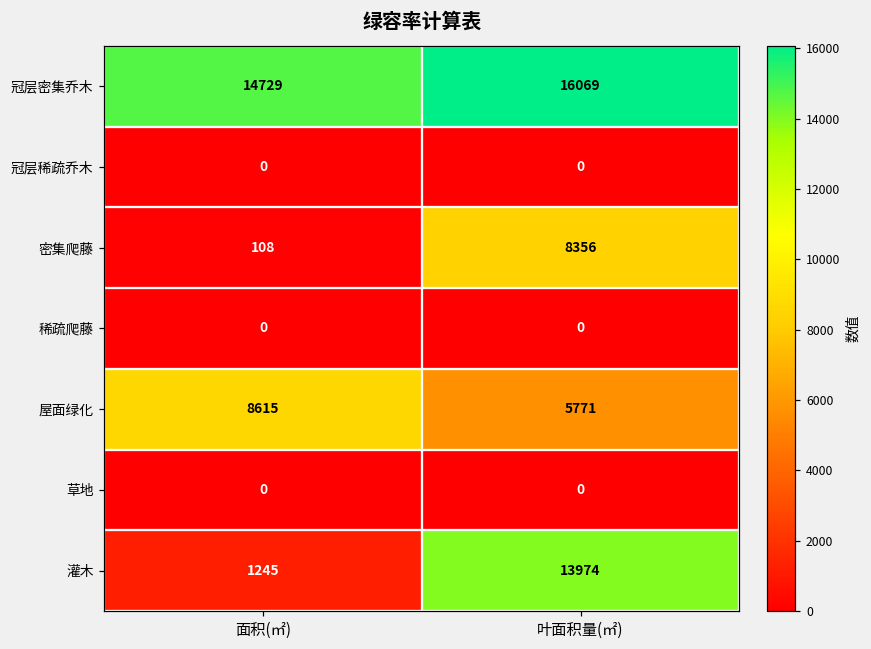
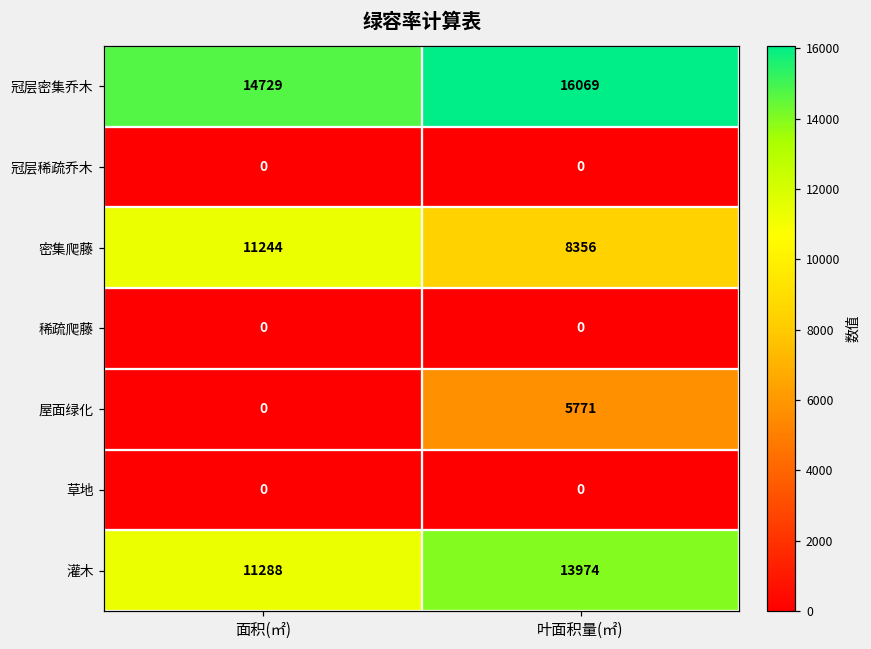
密集爬藤, 面积(㎡): 108 -> 11244
屋面绿化, 面积(㎡): 8615 -> 0
灌木, 面积(㎡): 1245 -> 11288
